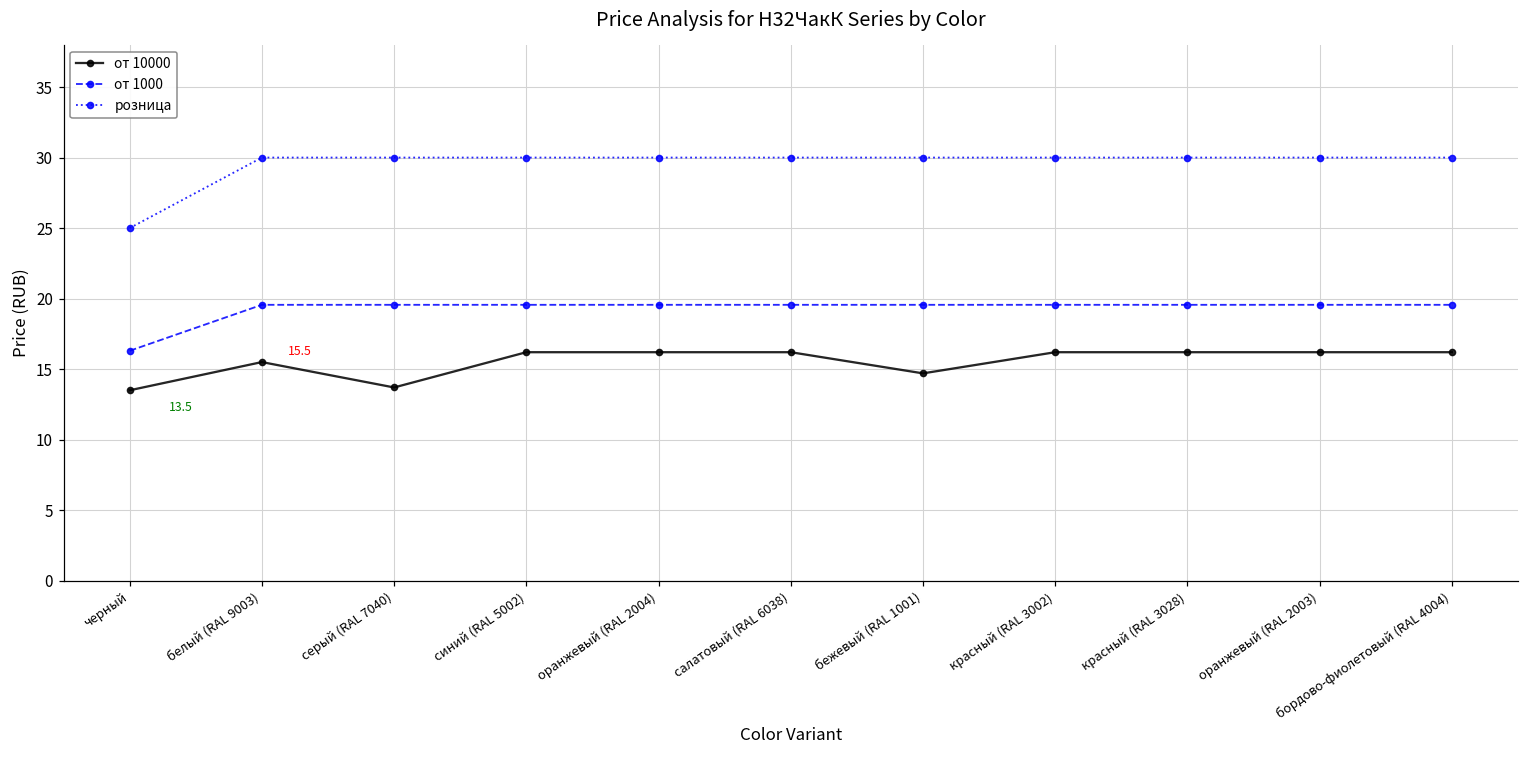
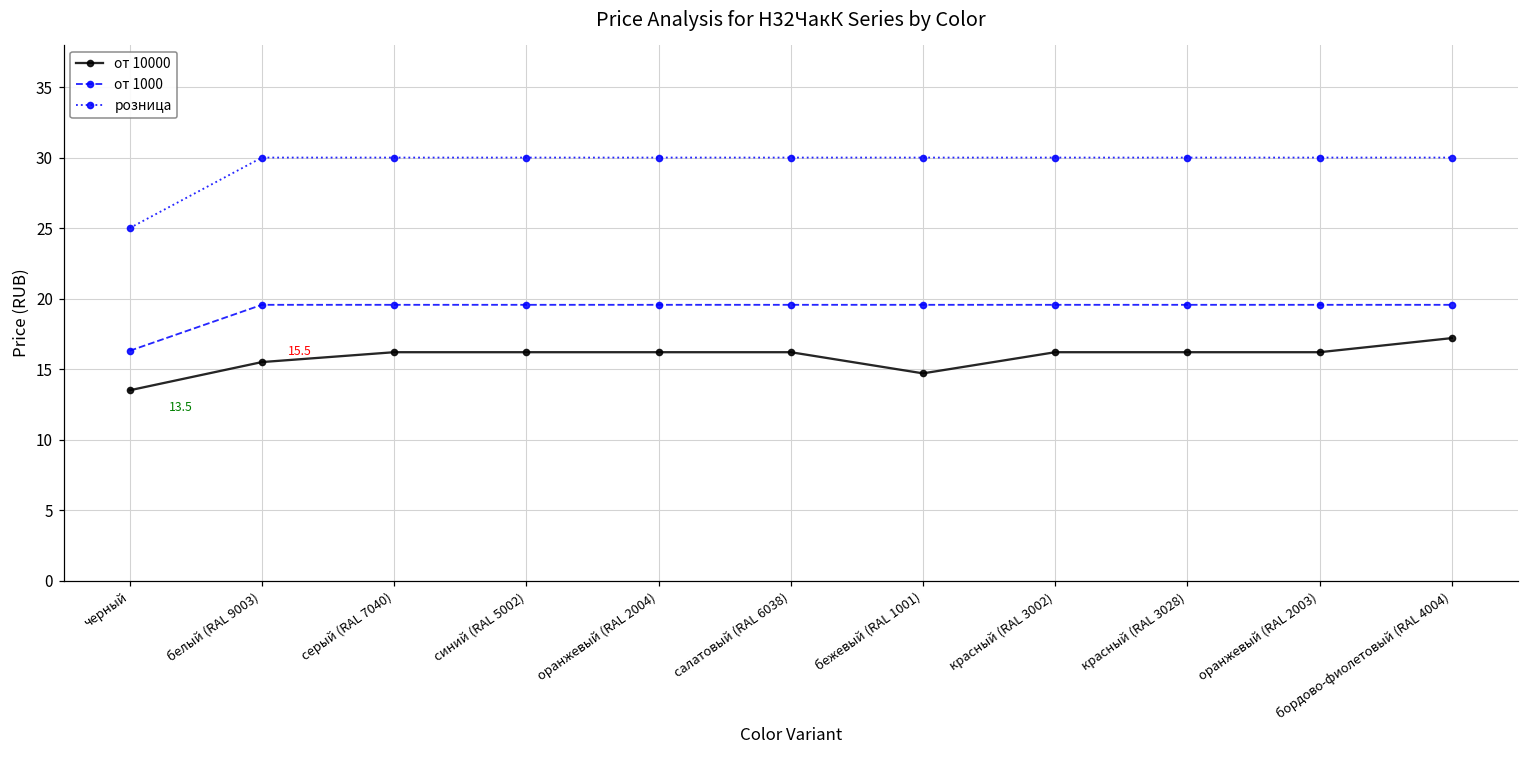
от 10000, серый (RAL 7040): 13.7 -> 16.2
от 10000, бордово-фиолетовый (RAL 4004): 16.2 -> 17.2
